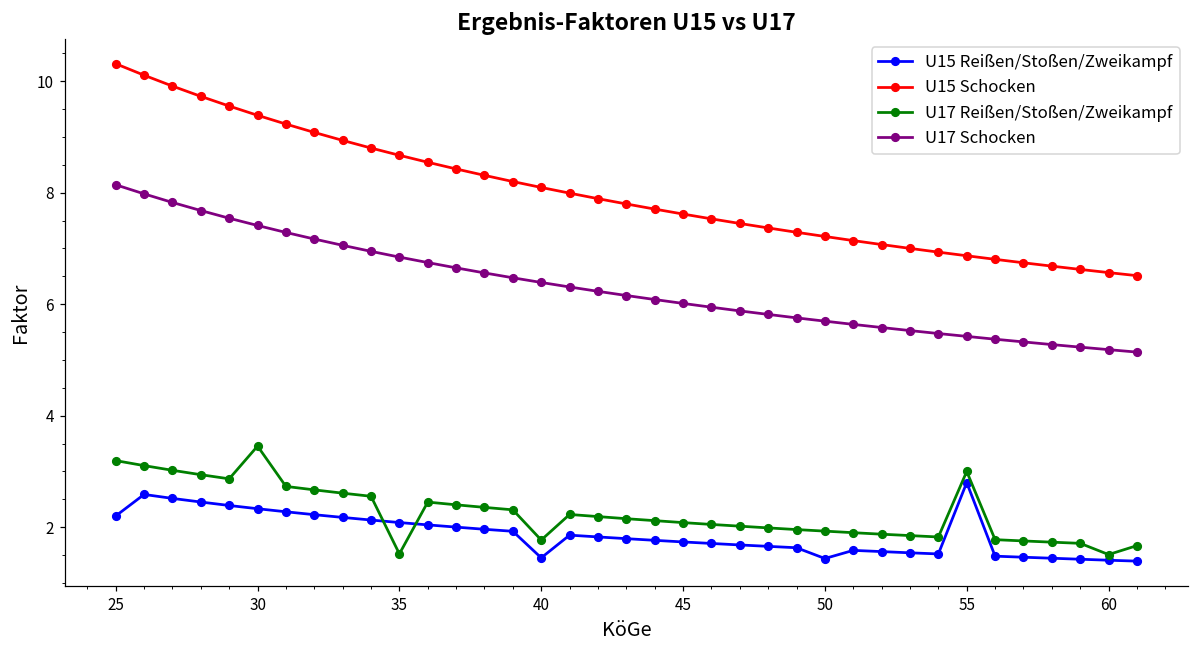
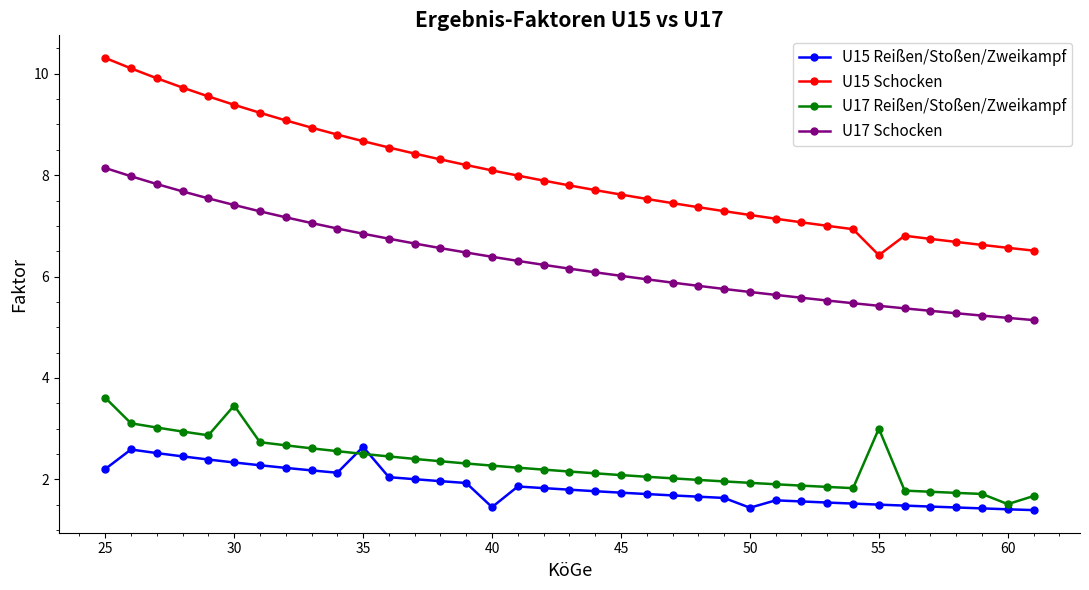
U17 Reißen/Stoßen/Zweikampf, 25: 3.2 -> 3.6
U15 Reißen/Stoßen/Zweikampf, 35: 2.1 -> 2.6
U17 Reißen/Stoßen/Zweikampf, 35: 1.5 -> 2.5
U17 Reißen/Stoßen/Zweikampf, 40: 1.8 -> 2.3
U15 Reißen/Stoßen/Zweikampf, 55: 2.8 -> 1.5
U15 Schocken, 55: 6.9 -> 6.4
